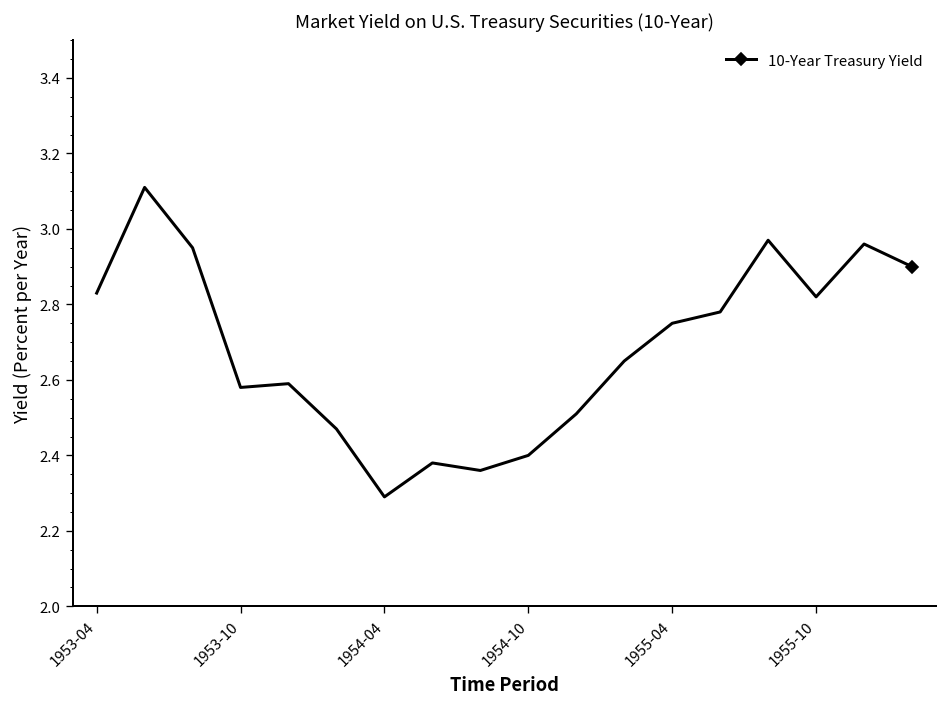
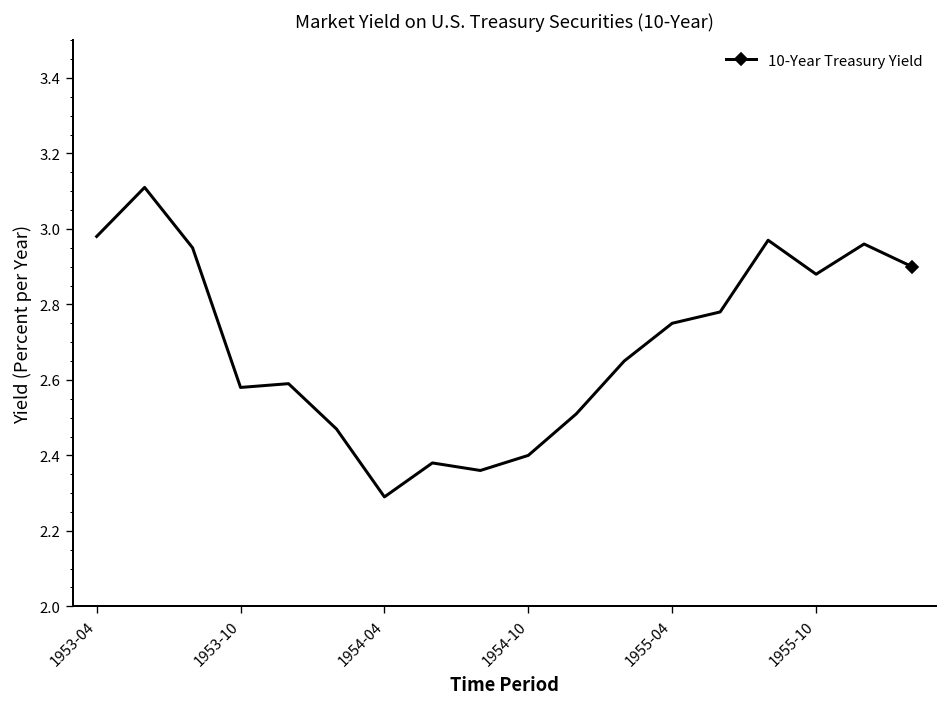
1953-04: 2.83 -> 2.98
1955-10: 2.82 -> 2.88
